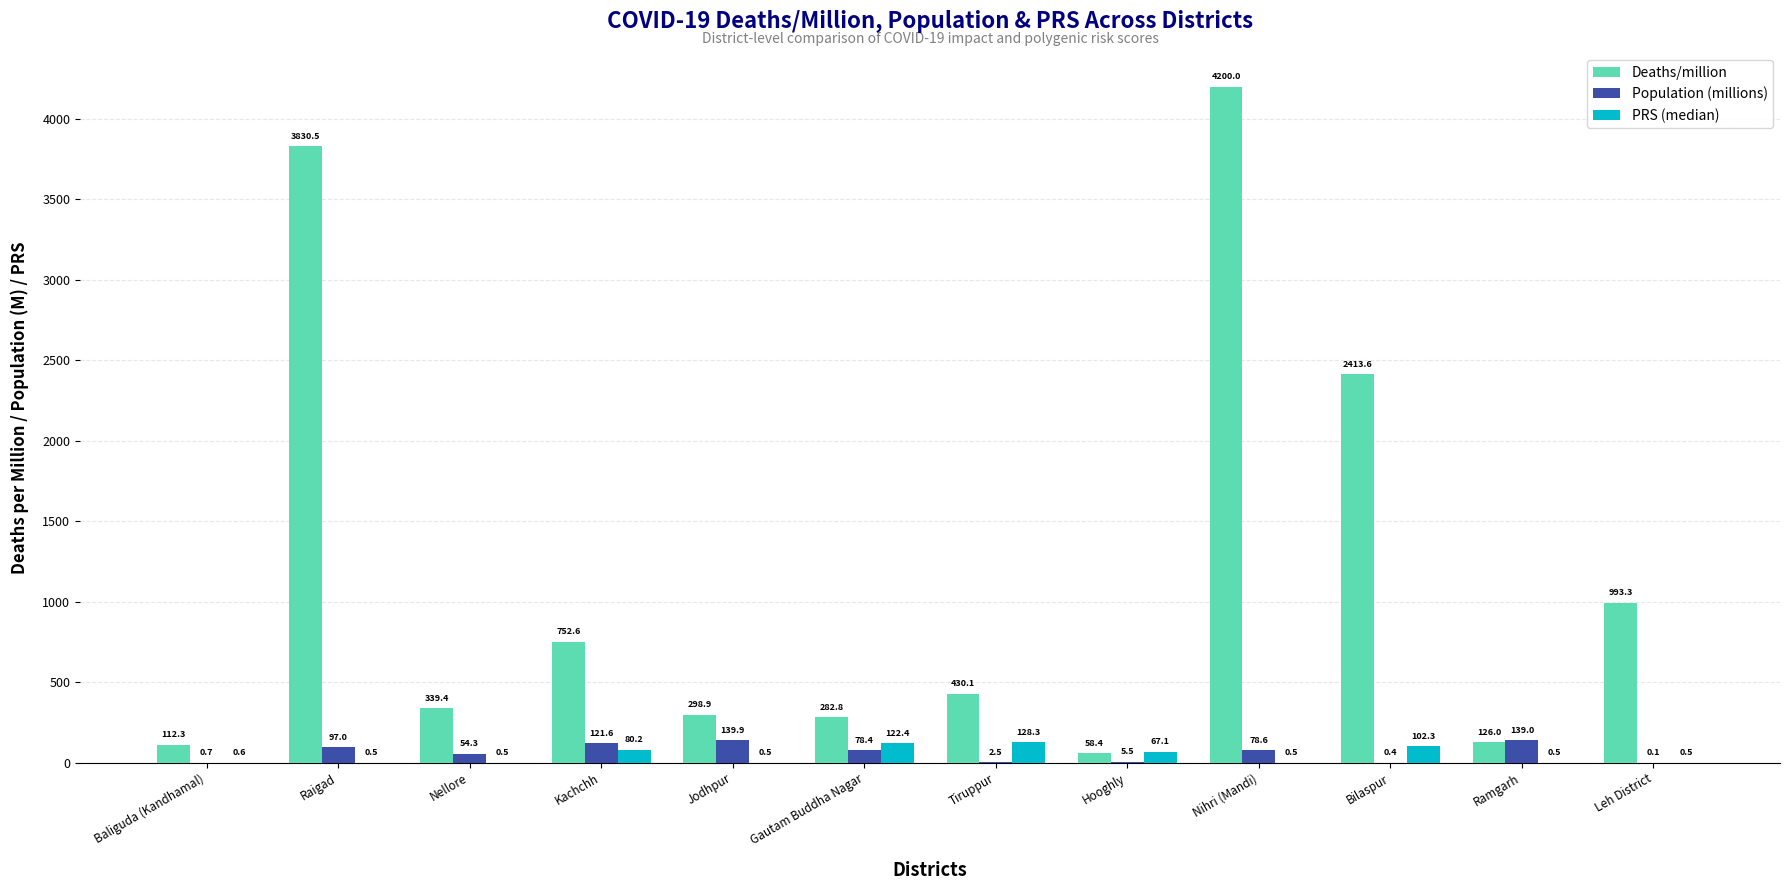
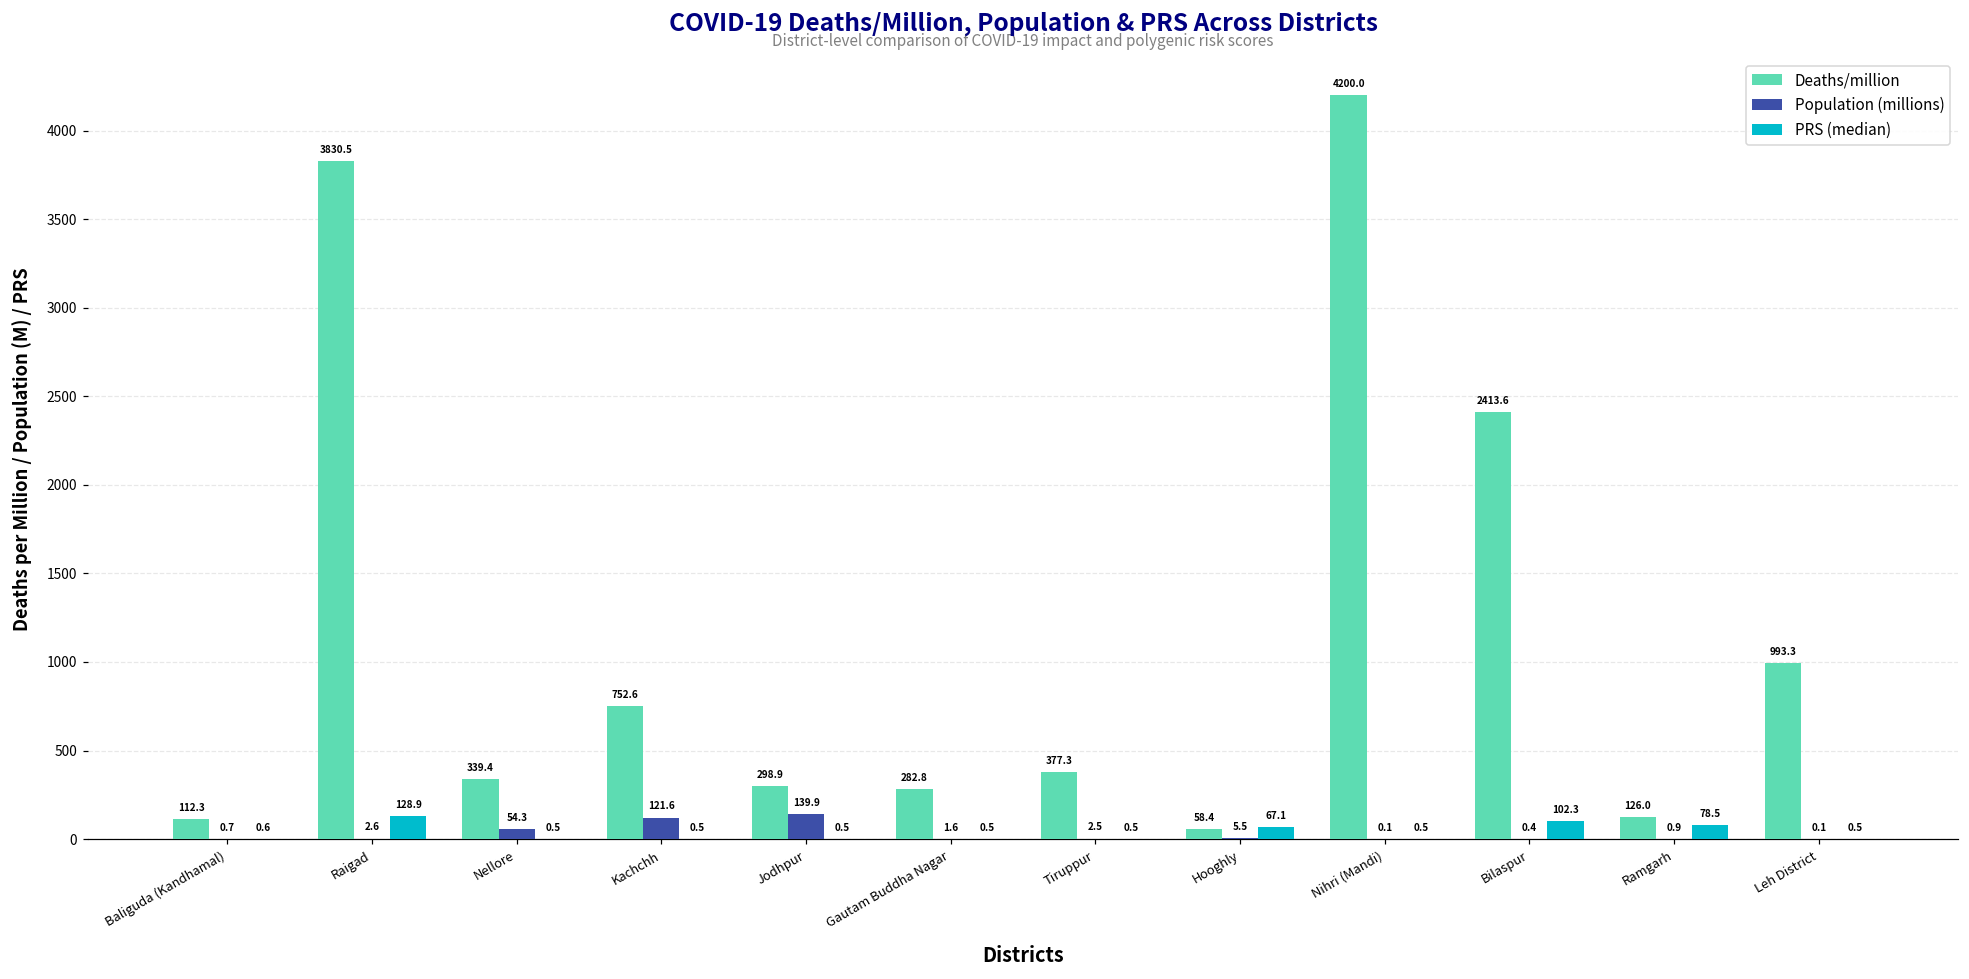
Population (millions), Raigad: 97.0 -> 2.6
PRS (median), Raigad: 0.5 -> 128.9
PRS (median), Kachchh: 80.2 -> 0.5
Population (millions), Gautam Buddha Nagar: 78.4 -> 1.6
PRS (median), Gautam Buddha Nagar: 122.4 -> 0.5
Deaths/million, Tiruppur: 430.1 -> 377.3
PRS (median), Tiruppur: 128.3 -> 0.5
Population (millions), Nihri (Mandi): 78.6 -> 0.1
Population (millions), Ramgarh: 139.0 -> 0.9
PRS (median), Ramgarh: 0.5 -> 78.5
